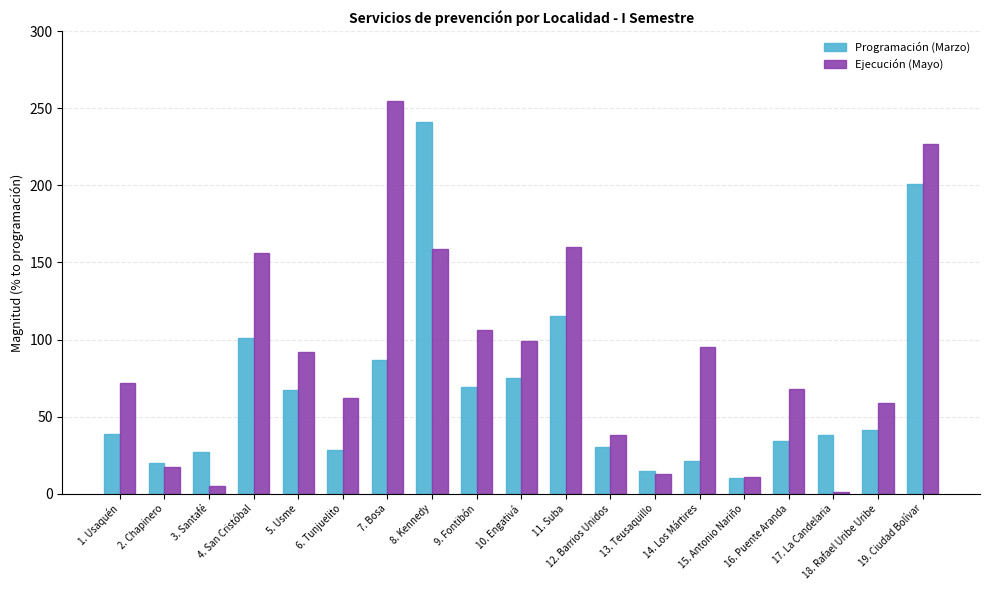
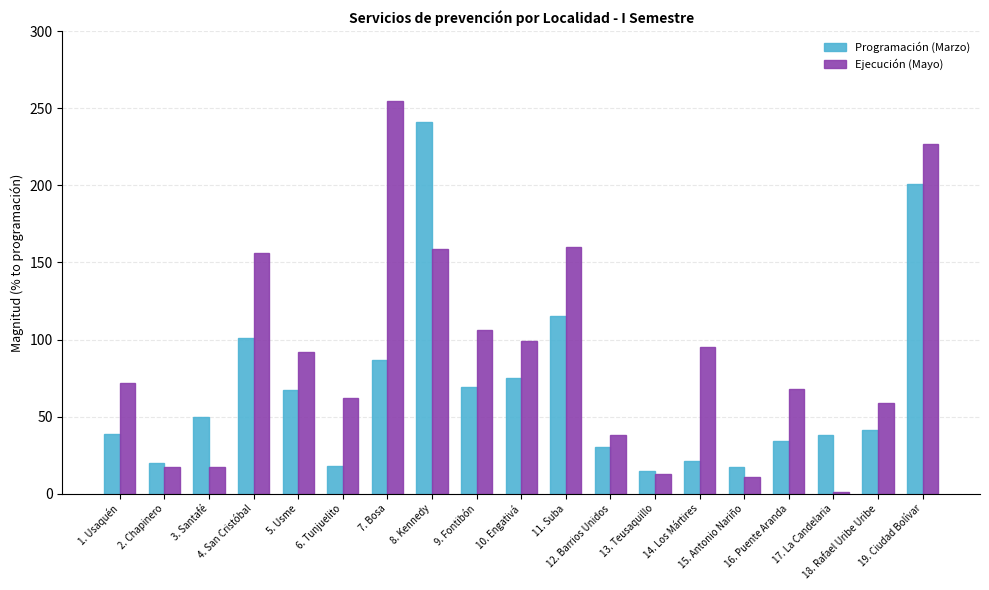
Programación (Marzo), 3. Santafé: 27 -> 50
Ejecución (Mayo), 3. Santafé: 5 -> 17
Programación (Marzo), 6. Tunjuelito: 28 -> 18
Programación (Marzo), 15. Antonio Nariño: 10 -> 17
